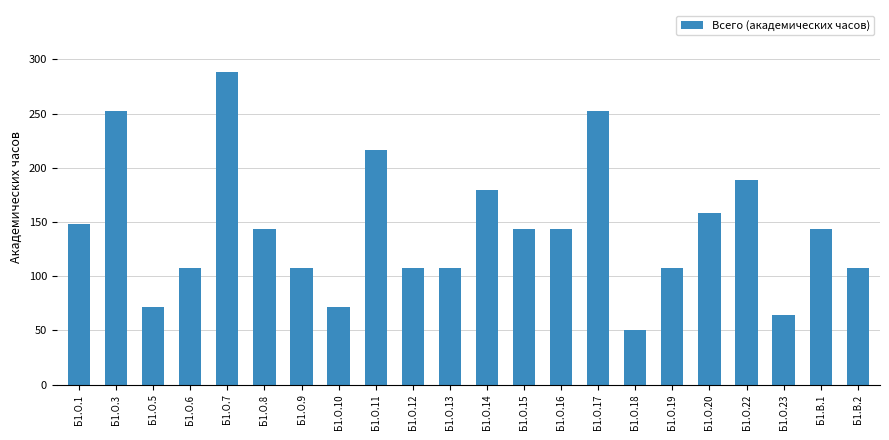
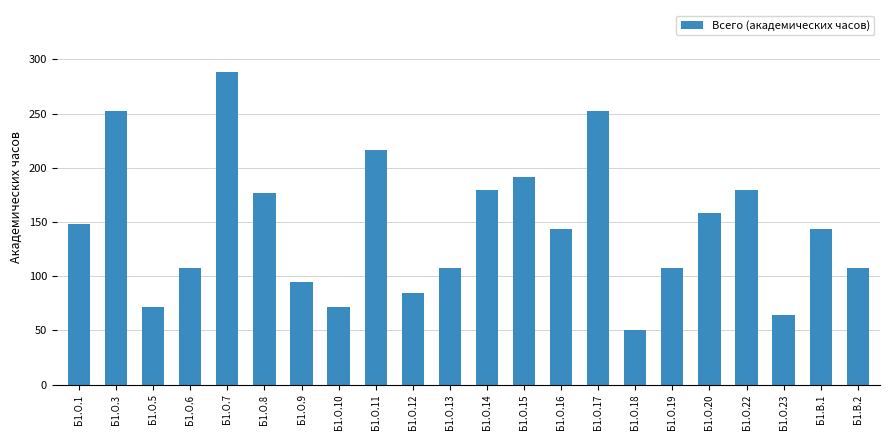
Б1.О.8: 144 -> 177
Б1.О.9: 108 -> 95
Б1.О.12: 108 -> 85
Б1.О.15: 144 -> 192
Б1.О.22: 189 -> 180
